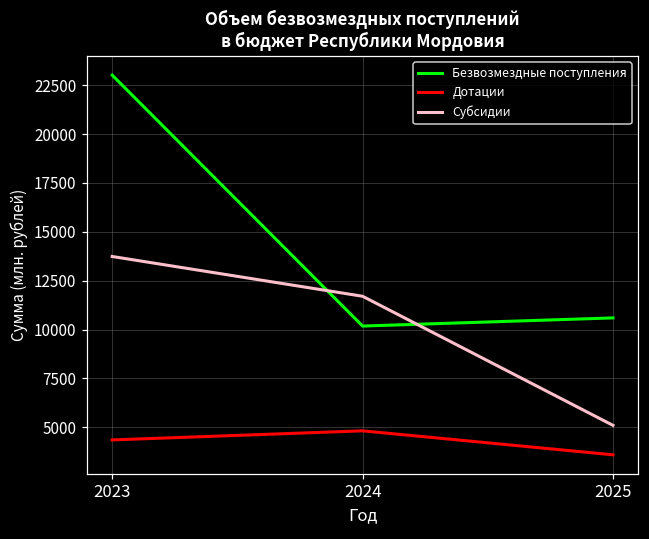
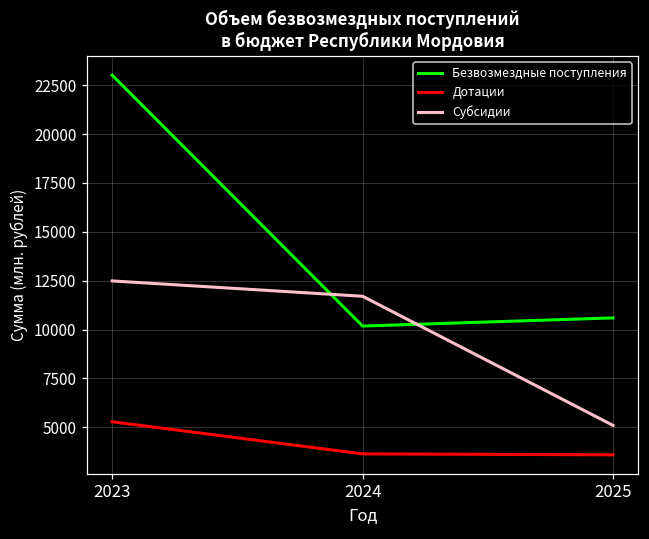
Дотации, 2023: 4400 -> 5300
Субсидии, 2023: 13700 -> 12500
Дотации, 2024: 4800 -> 3600
